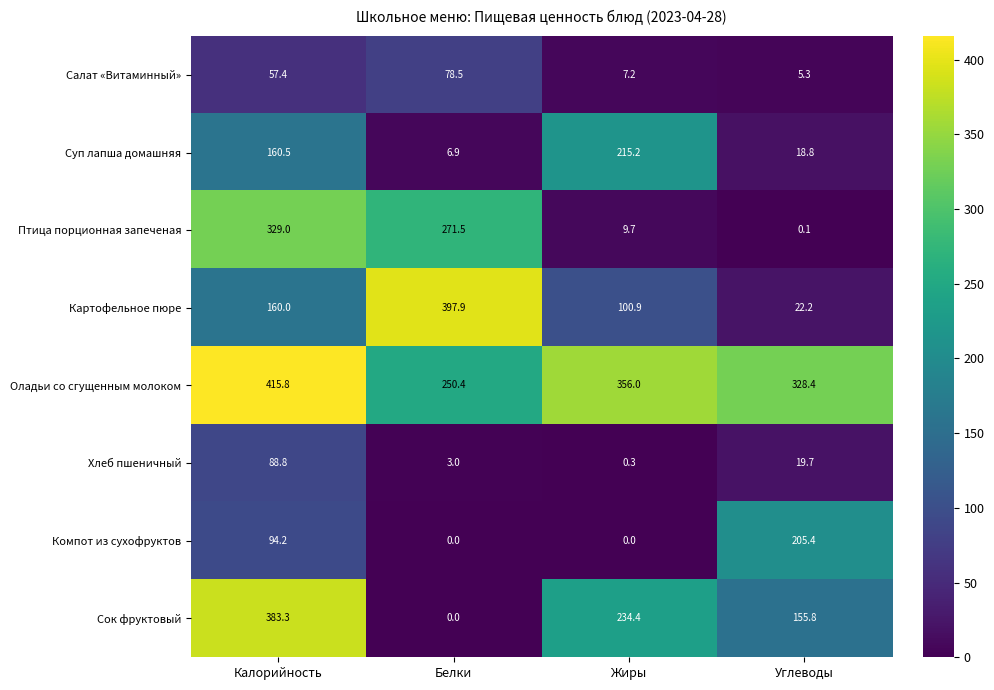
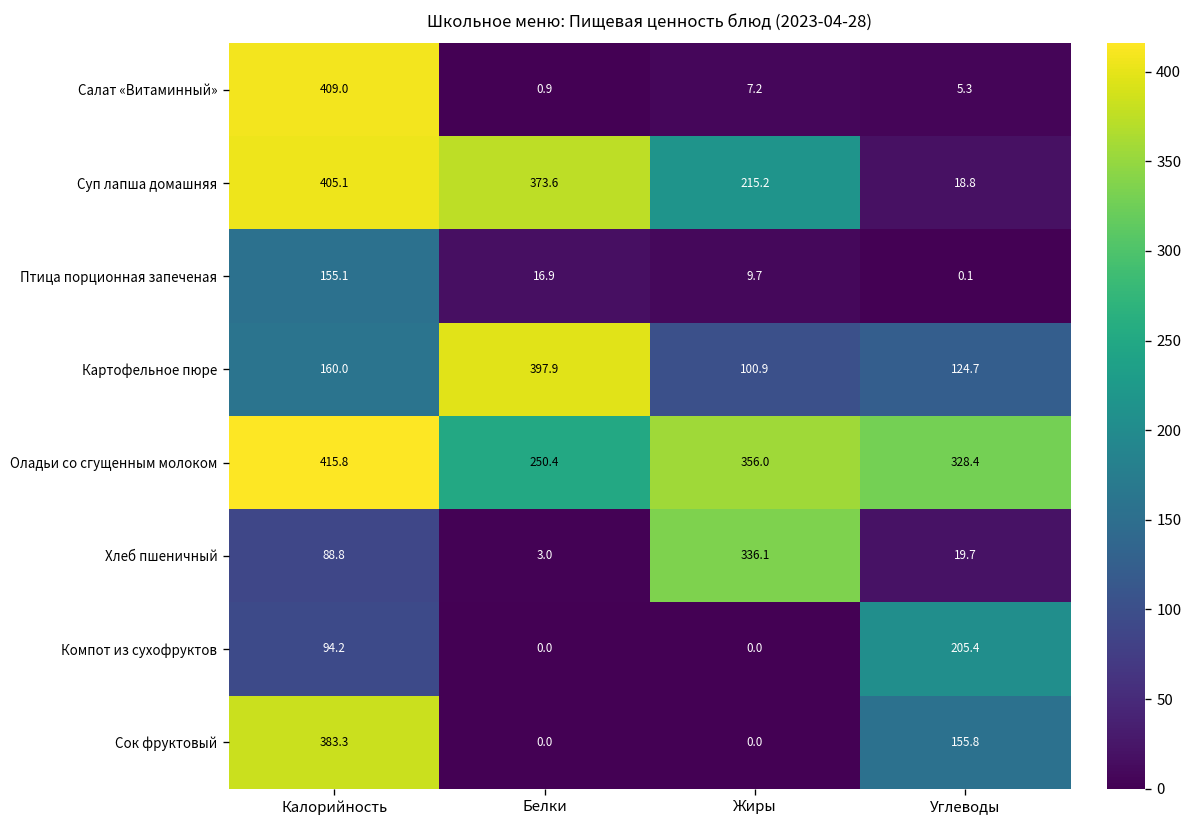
Салат «Витаминный», Калорийность: 57.4 -> 409.0
Салат «Витаминный», Белки: 78.5 -> 0.9
Суп лапша домашняя, Калорийность: 160.5 -> 405.1
Суп лапша домашняя, Белки: 6.9 -> 373.6
Птица порционная запеченая, Калорийность: 329.0 -> 155.1
Птица порционная запеченая, Белки: 271.5 -> 16.9
Картофельное пюре, Углеводы: 22.2 -> 124.7
Хлеб пшеничный, Жиры: 0.3 -> 336.1
Сок фруктовый, Жиры: 234.4 -> 0.0
